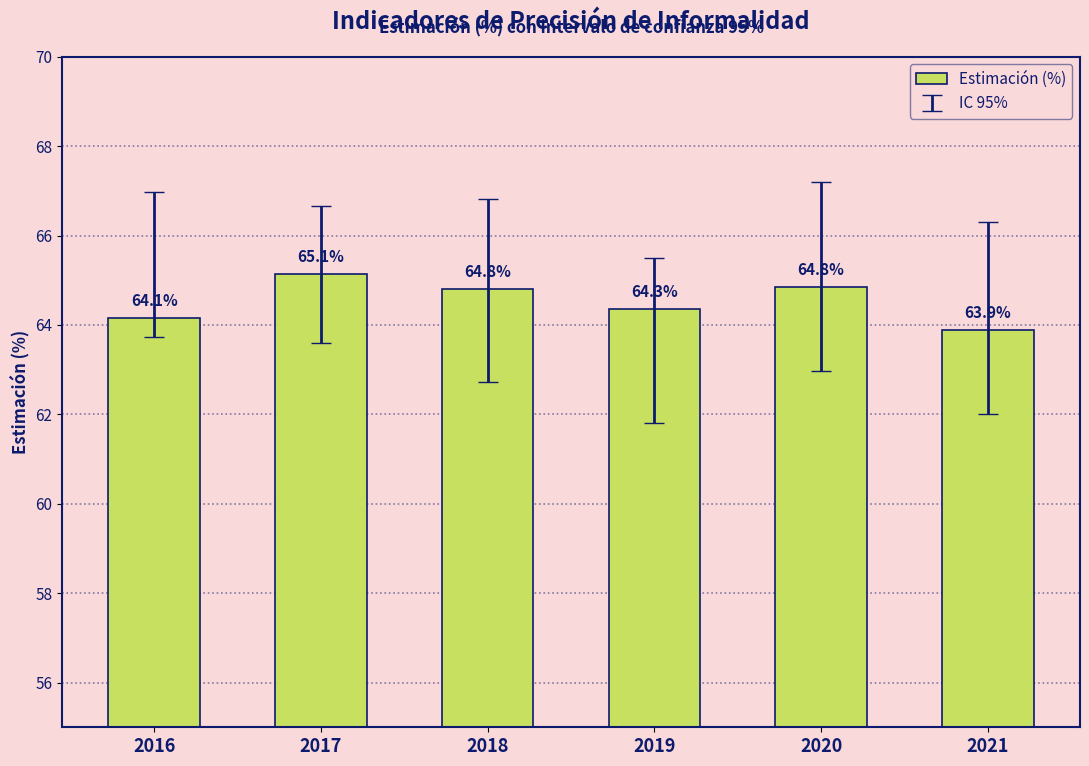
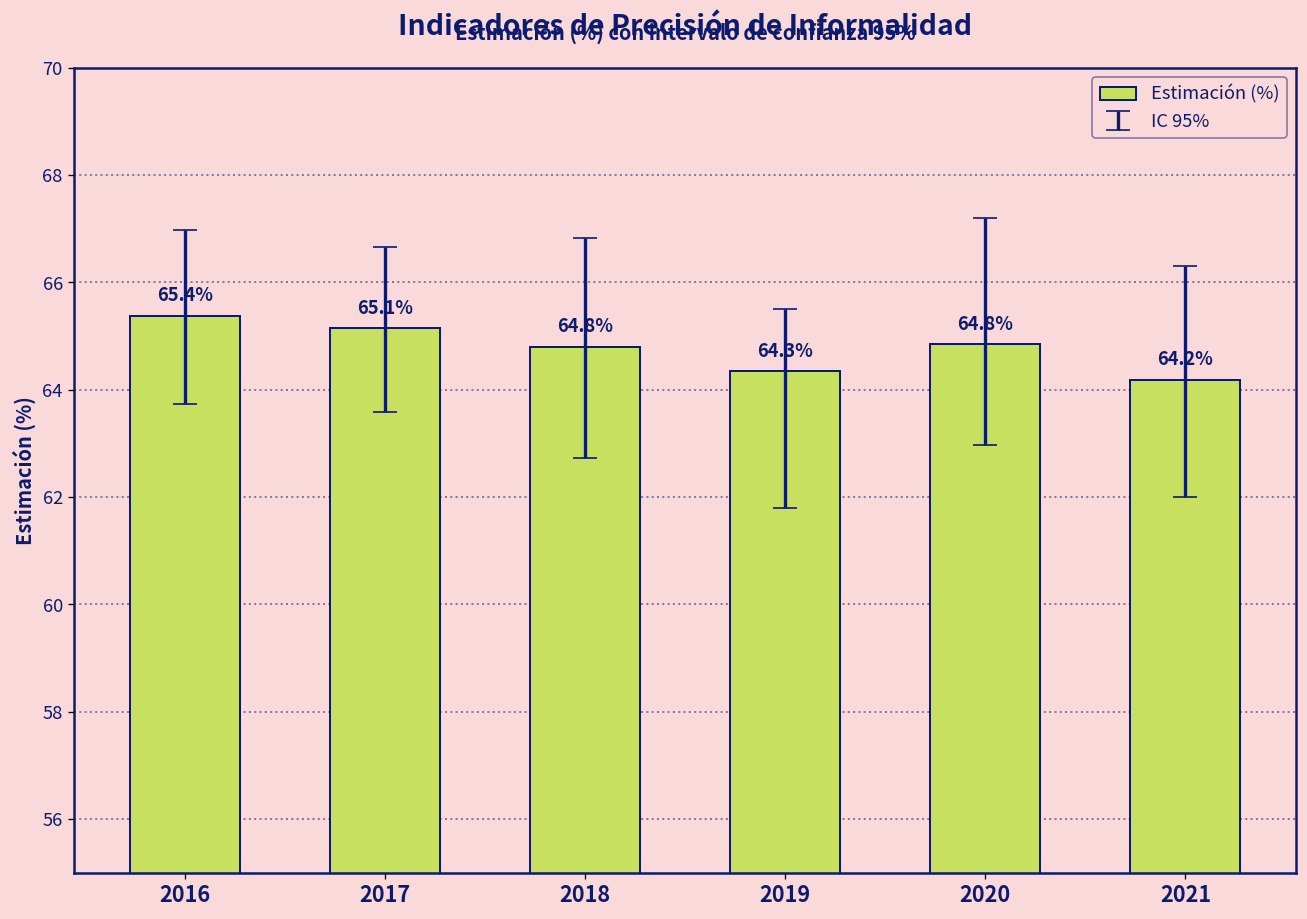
Estimación (%), 2016: 64.1% -> 65.4%
Estimación (%), 2021: 63.9% -> 64.2%
